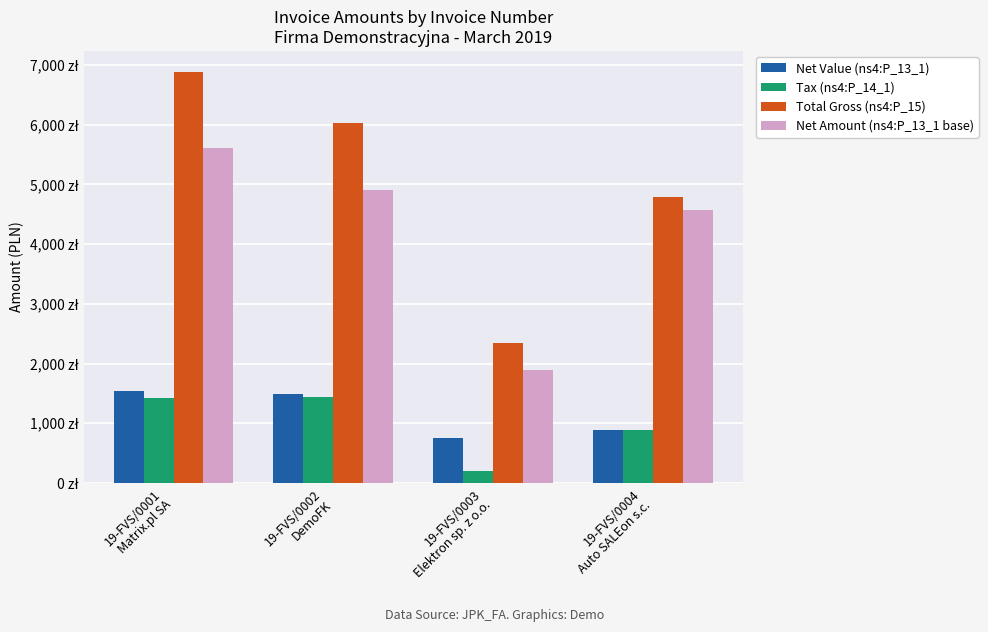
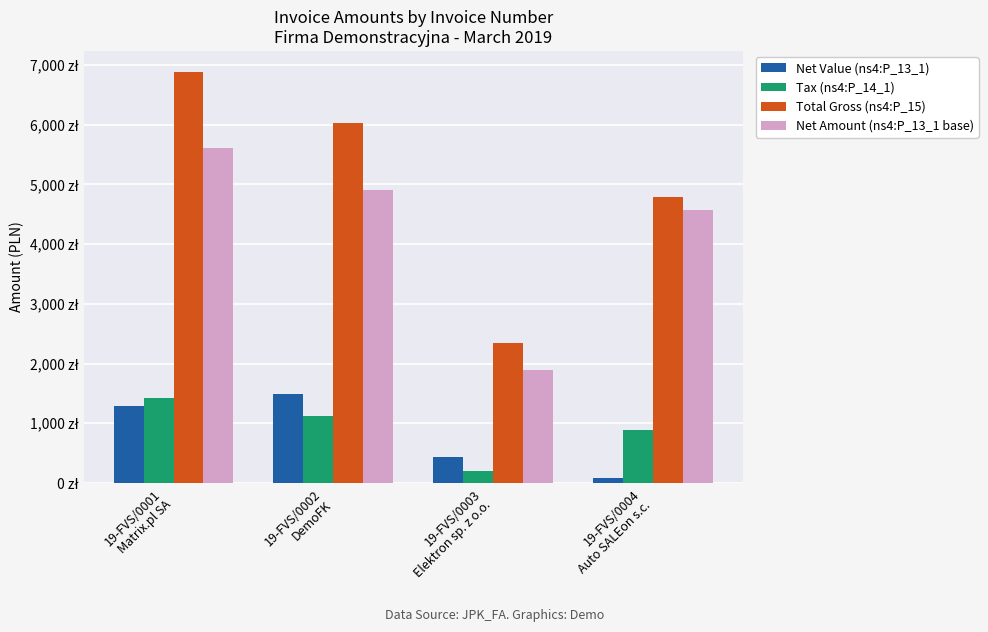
Net Value (ns4:P_13_1), 19-FVS/0001 Matrix.pl SA: 1,500 zł -> 1,300 zł
Tax (ns4:P_14_1), 19-FVS/0002 DemoFK: 1,400 zł -> 1,100 zł
Net Value (ns4:P_13_1), 19-FVS/0003 Elektron sp. z o.o.: 800 zł -> 400 zł
Net Value (ns4:P_13_1), 19-FVS/0004 Auto SALEon s.c.: 900 zł -> 100 zł
